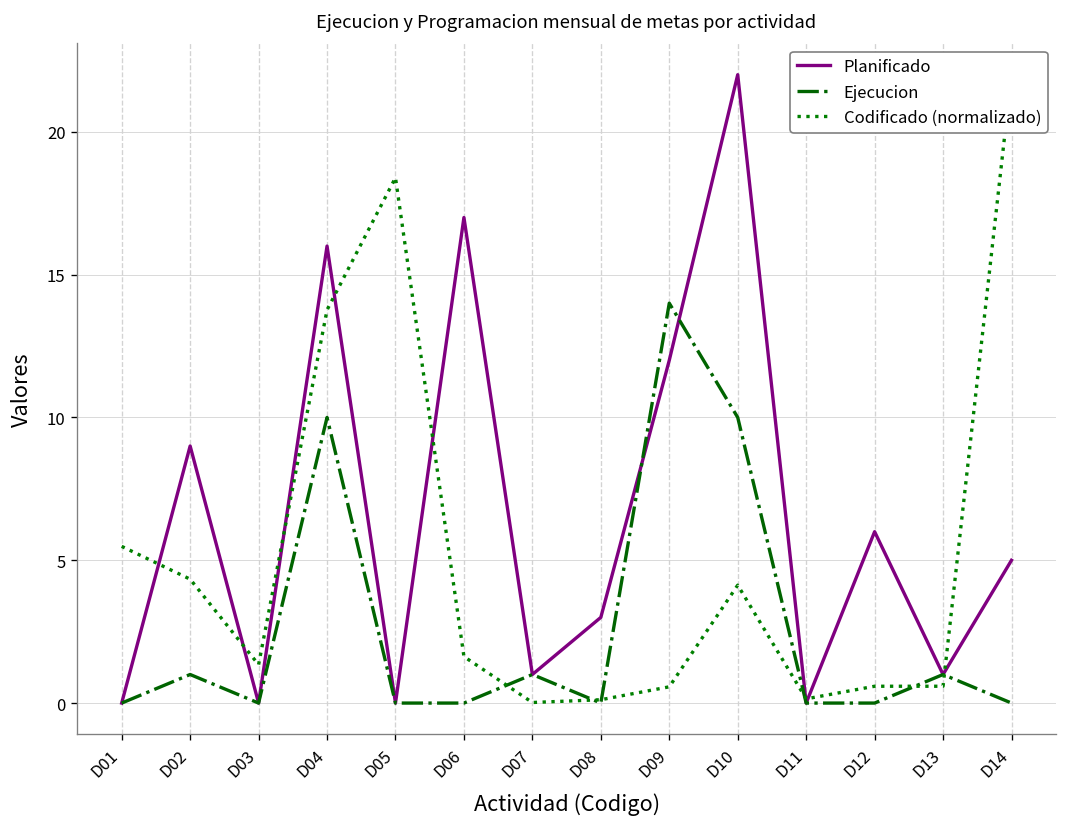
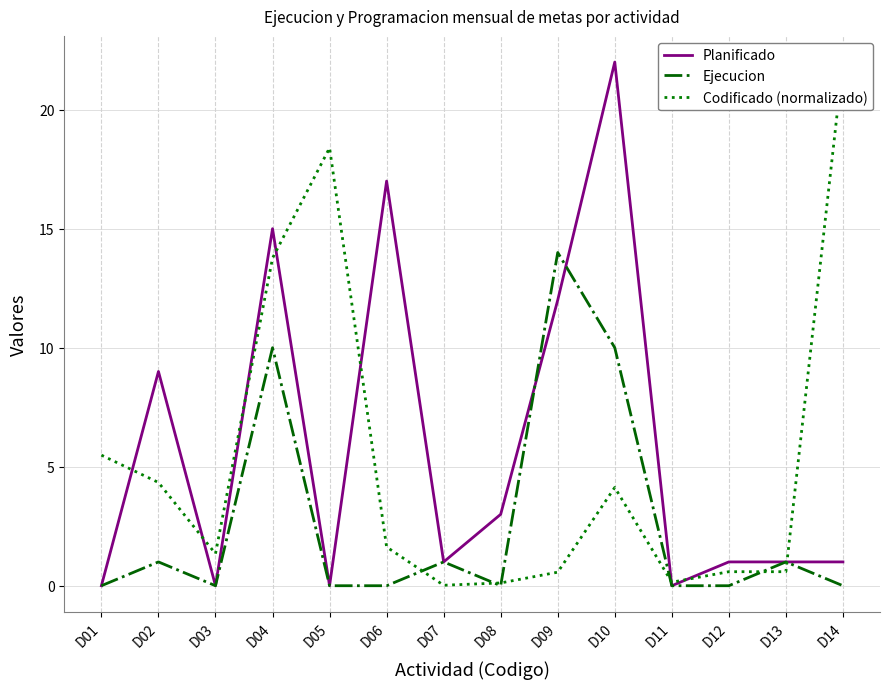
Planificado, D04: 16 -> 15
Planificado, D12: 6 -> 1
Planificado, D14: 5 -> 1
